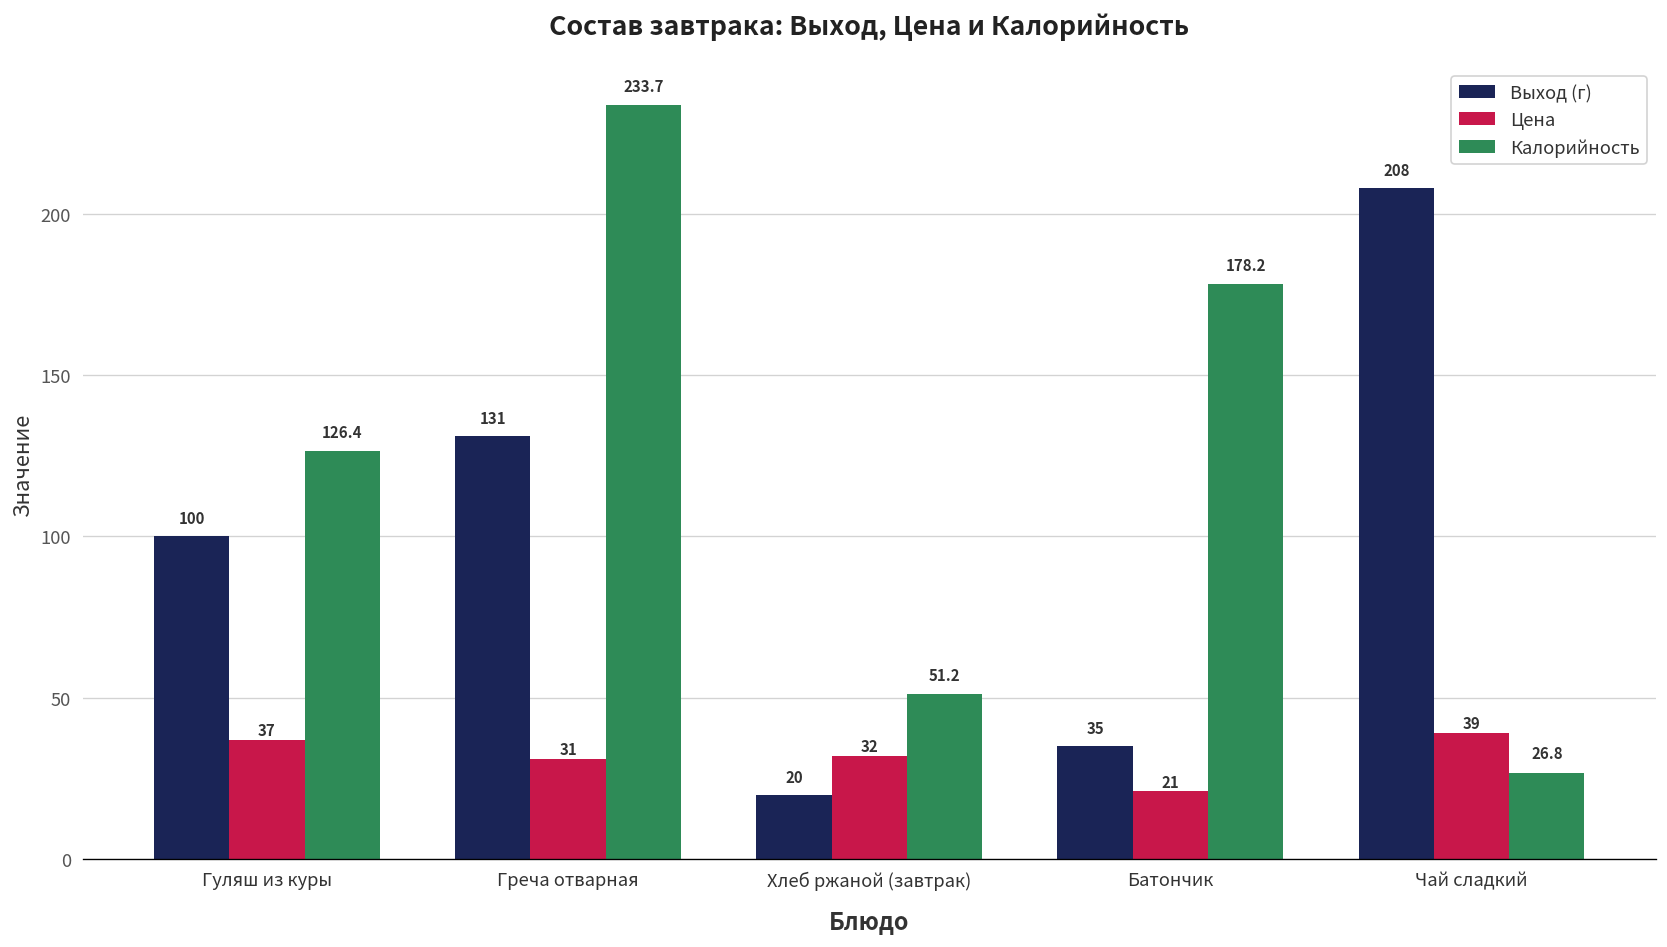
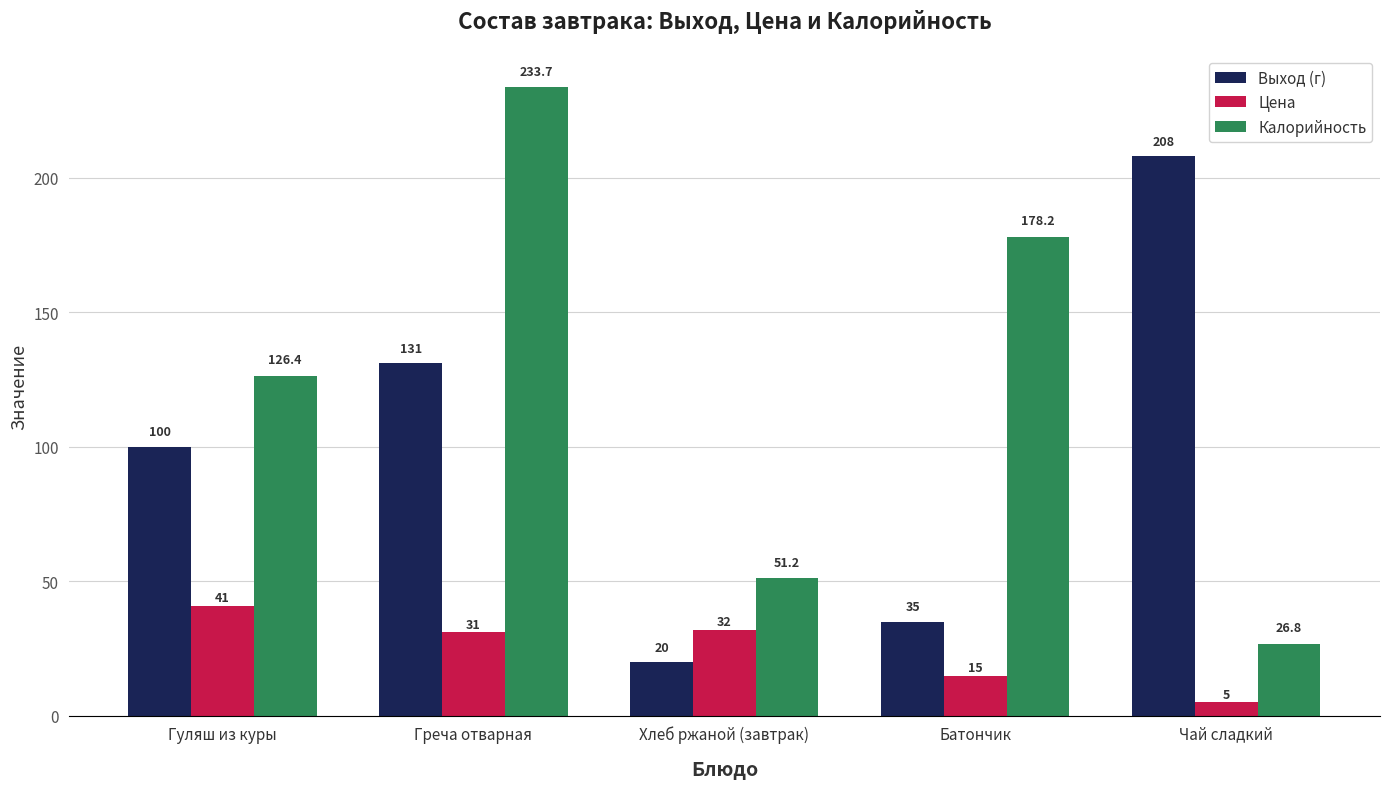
Цена, Гуляш из куры: 37 -> 41
Цена, Батончик: 21 -> 15
Цена, Чай сладкий: 39 -> 5
